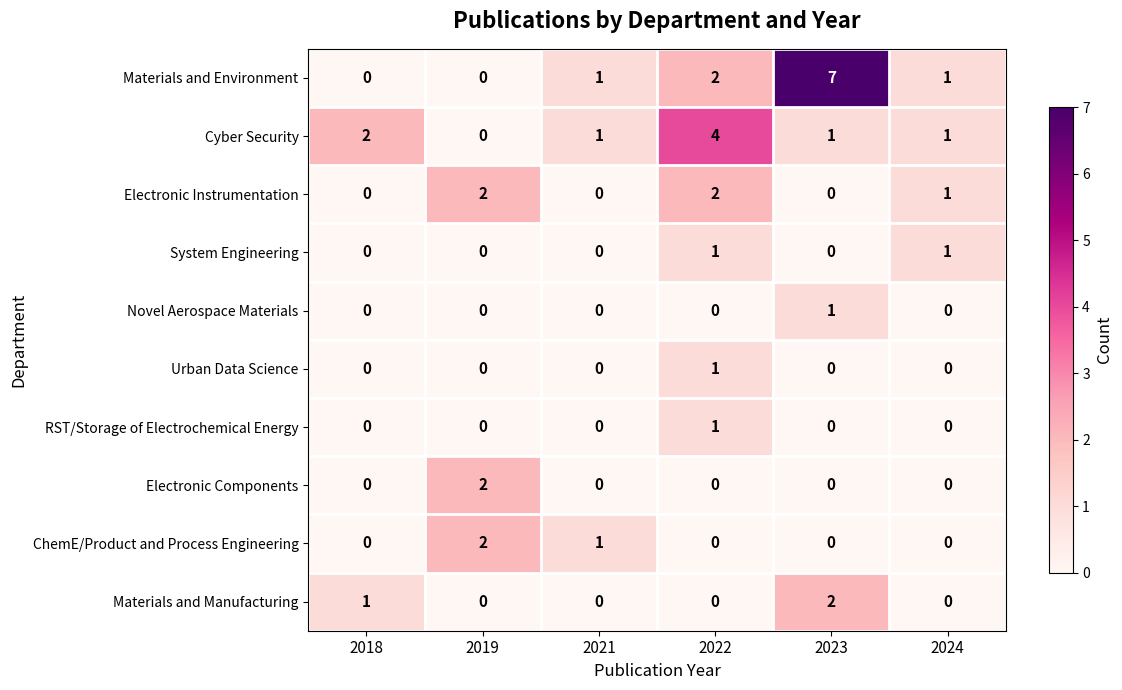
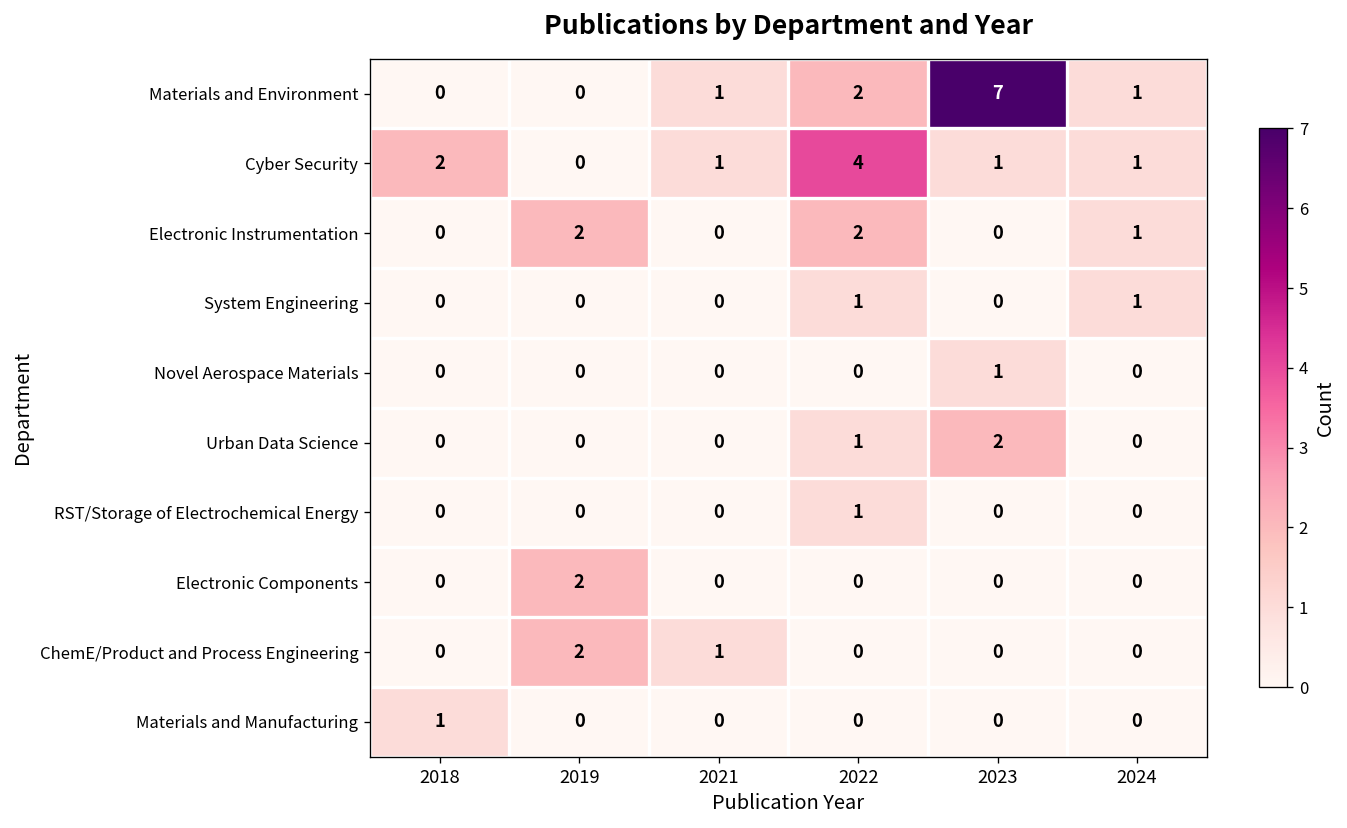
Urban Data Science, 2023: 0 -> 2
Materials and Manufacturing, 2023: 2 -> 0
